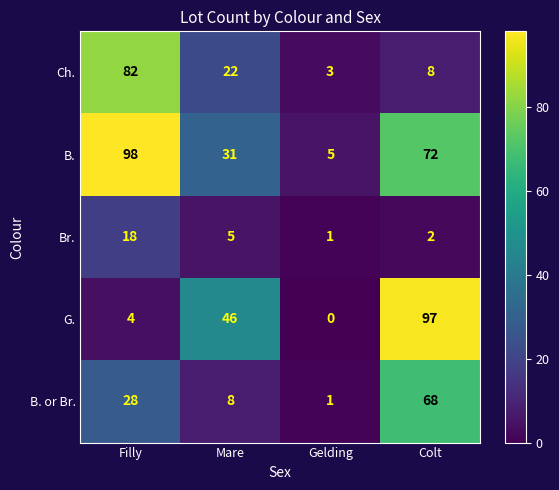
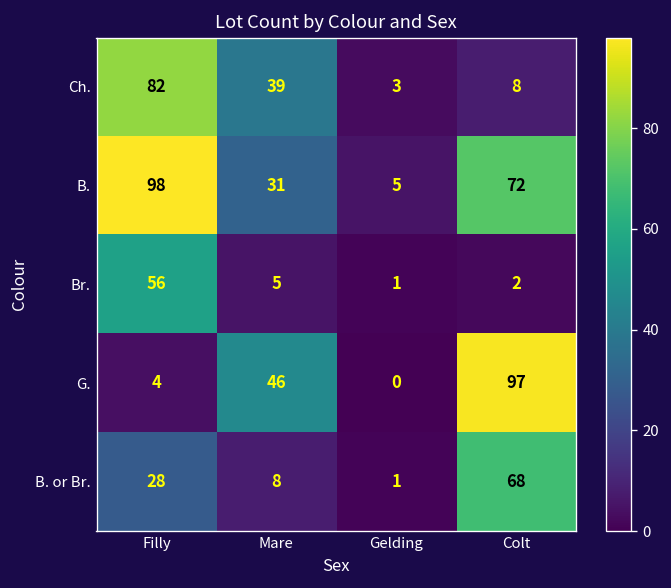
Ch., Mare: 22 -> 39
Br., Filly: 18 -> 56
